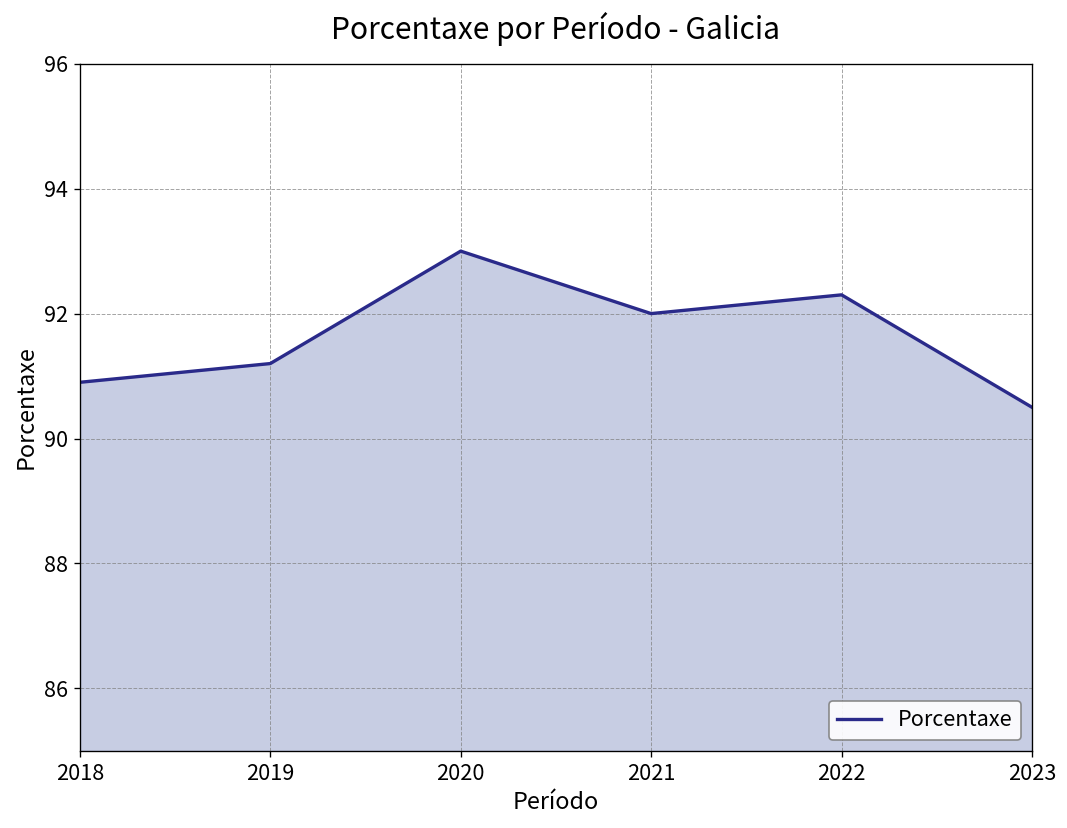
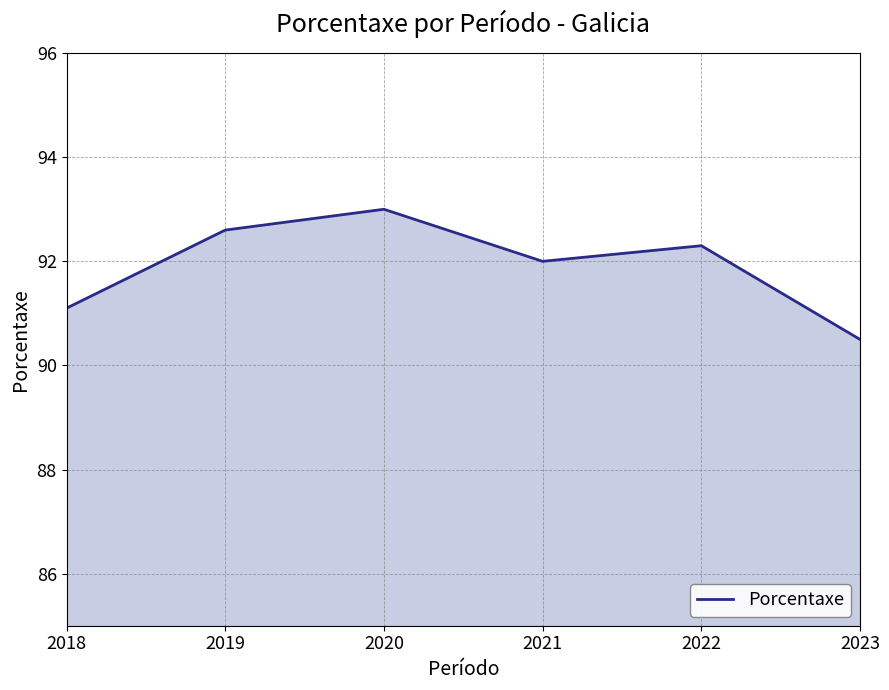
2018: 90.9 -> 91.1
2019: 91.2 -> 92.6
